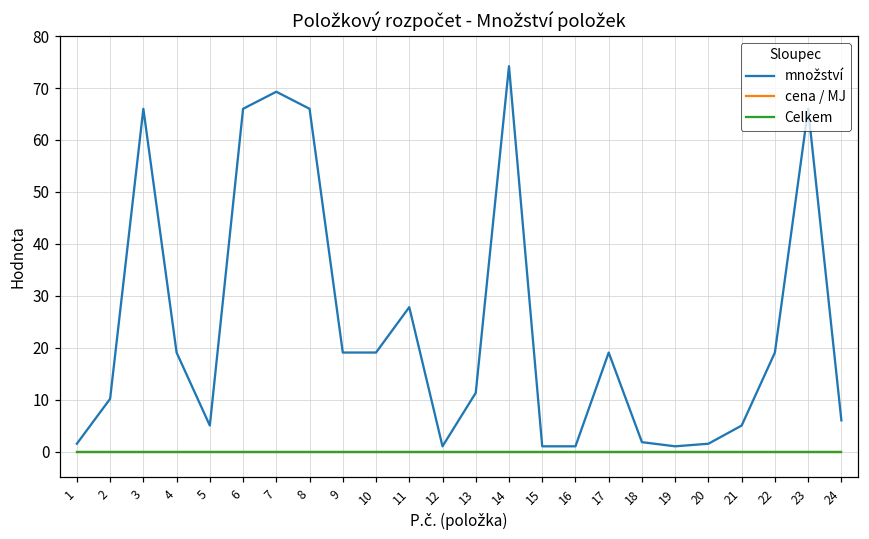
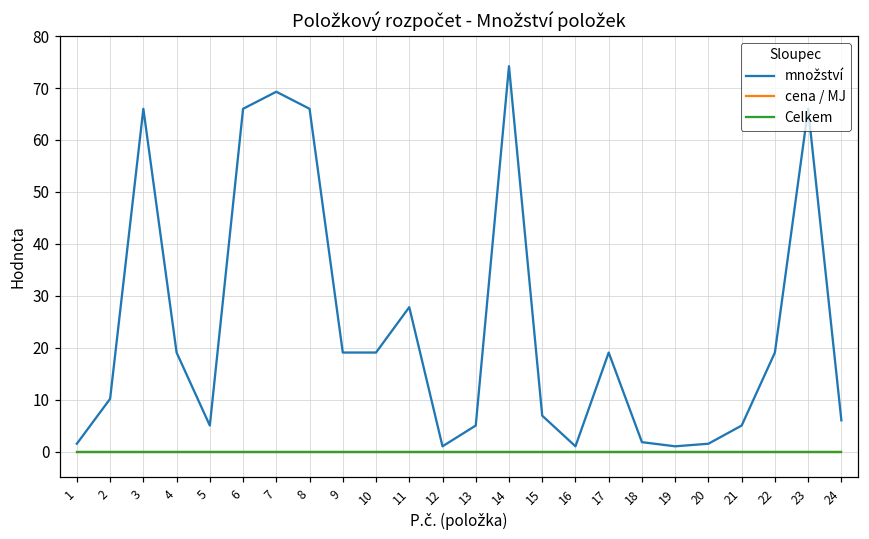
množství, 13: 11 -> 5
množství, 15: 1 -> 7
